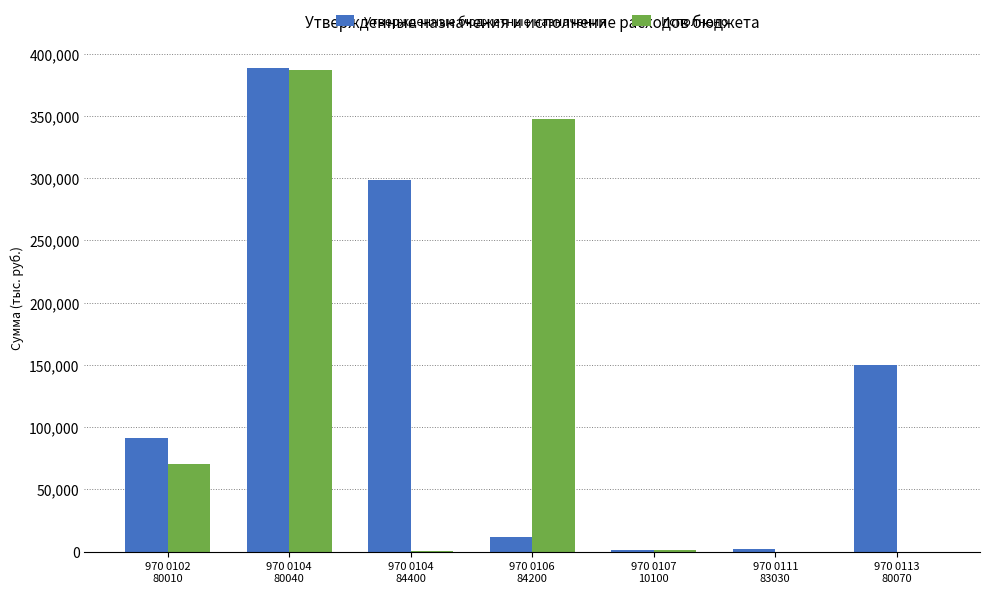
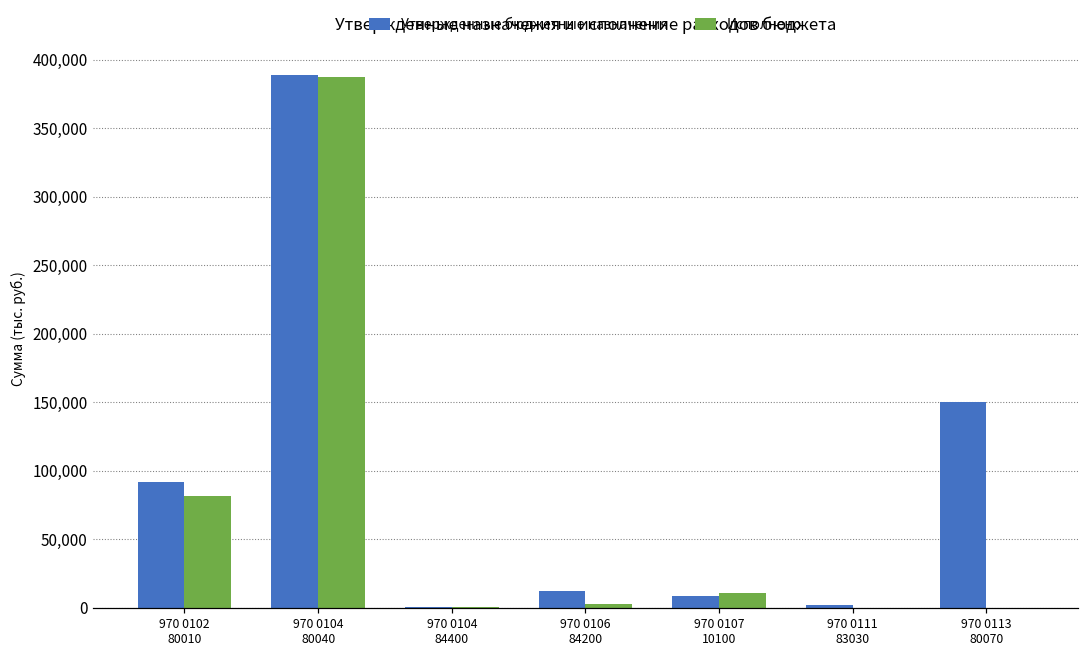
Исполнено, 970 0102 80010: 70,000 -> 82,000
Утвержденные бюджетные назначения, 970 0104 84400: 299,000 -> 1,000
Исполнено, 970 0106 84200: 347,000 -> 2,000
Утвержденные бюджетные назначения, 970 0107 10100: 1,000 -> 8,000
Исполнено, 970 0107 10100: 1,000 -> 11,000
